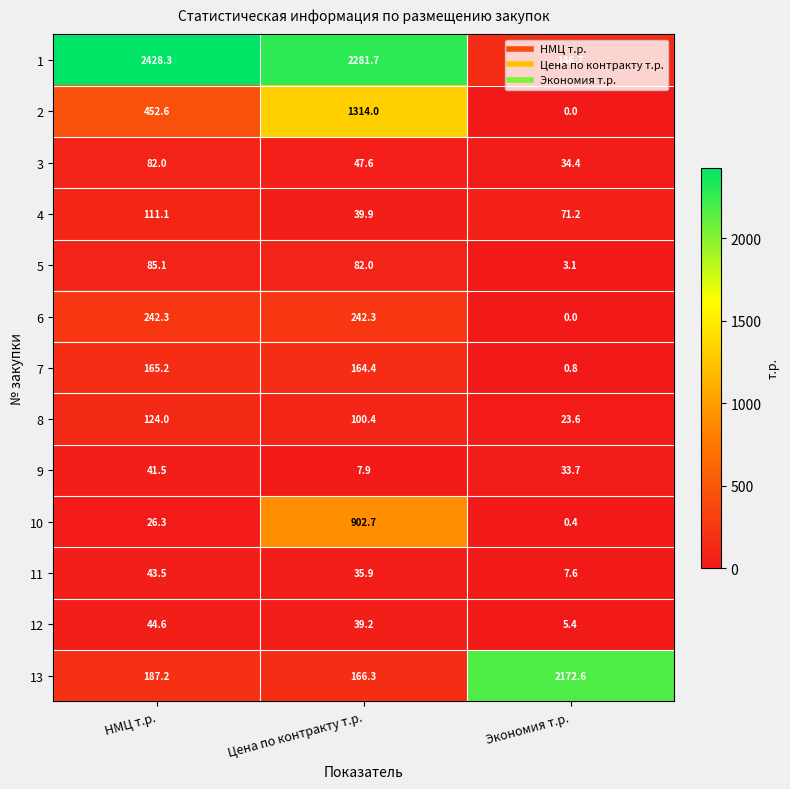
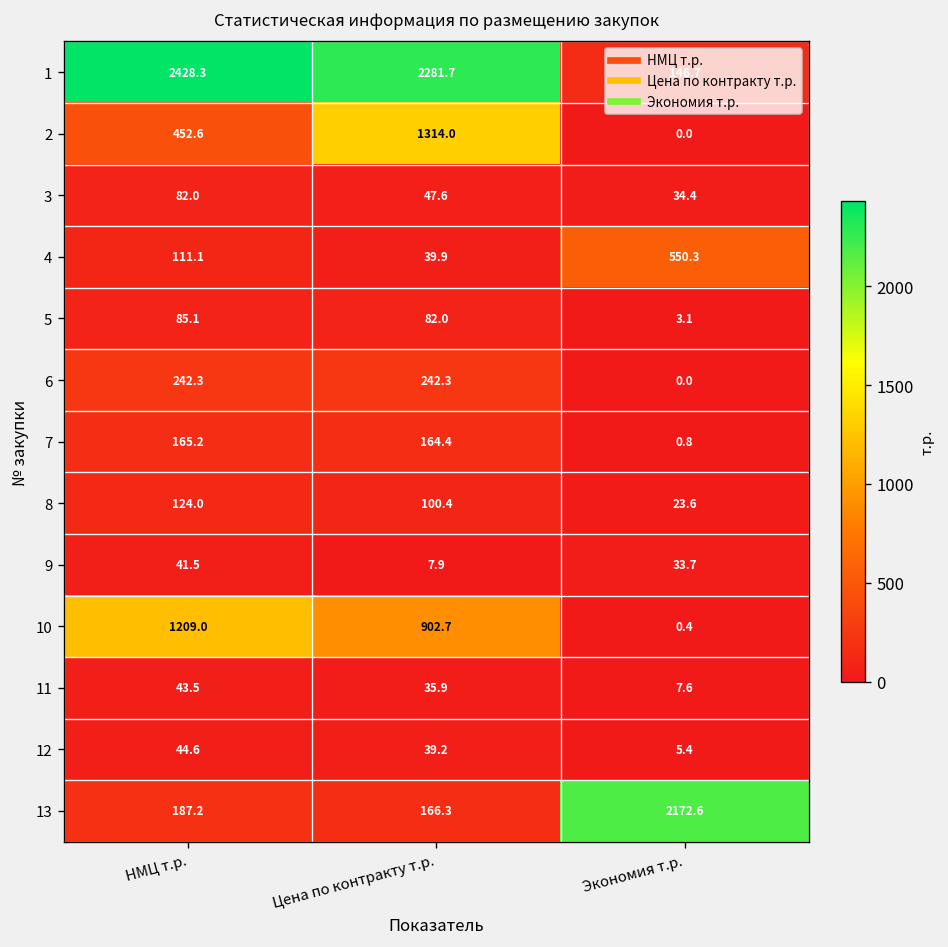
4, Экономия т.р.: 71.2 -> 550.3
10, НМЦ т.р.: 26.3 -> 1209.0
